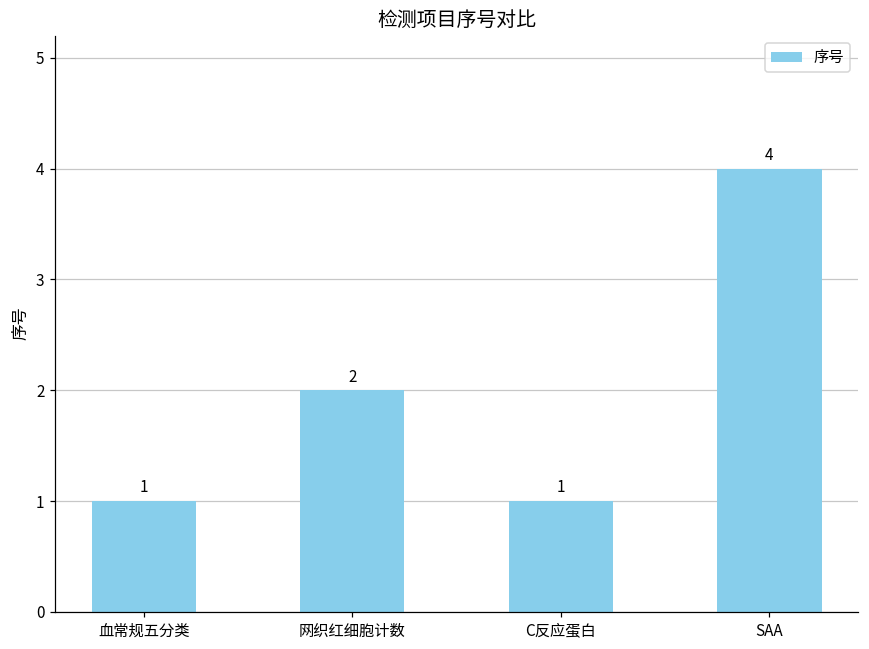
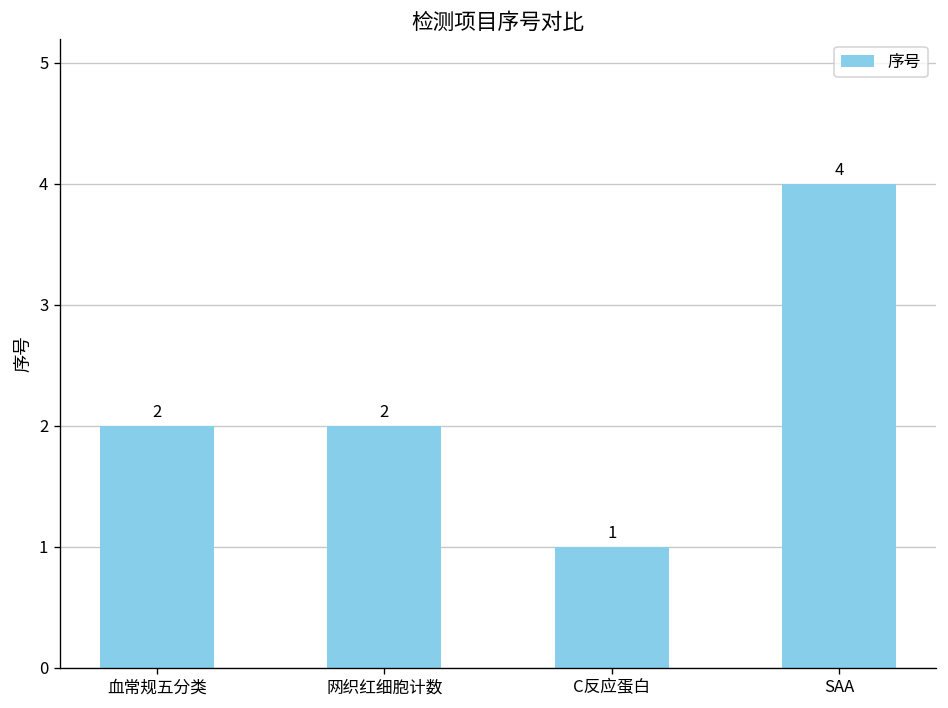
血常规五分类: 1 -> 2
